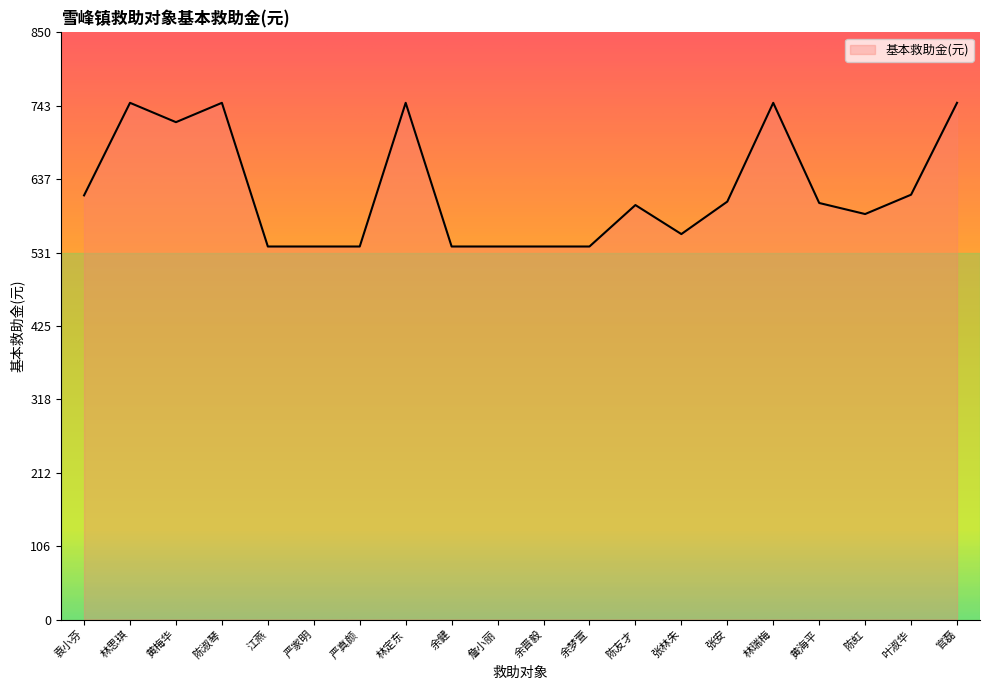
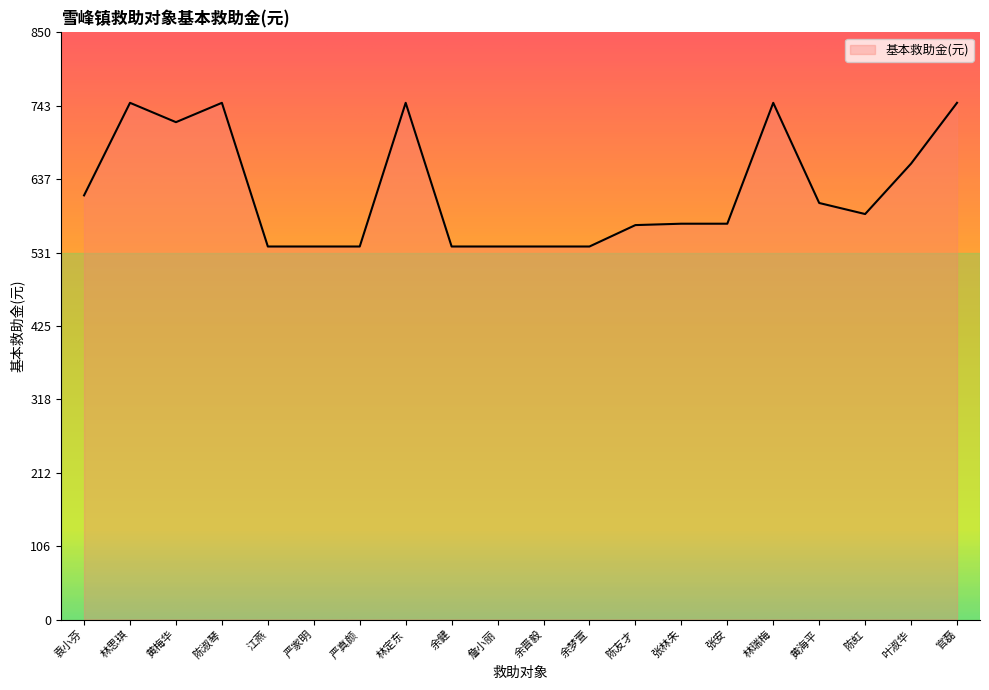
陈友才: 600 -> 570
张林朱: 560 -> 570
张安: 610 -> 570
叶淑华: 620 -> 660
